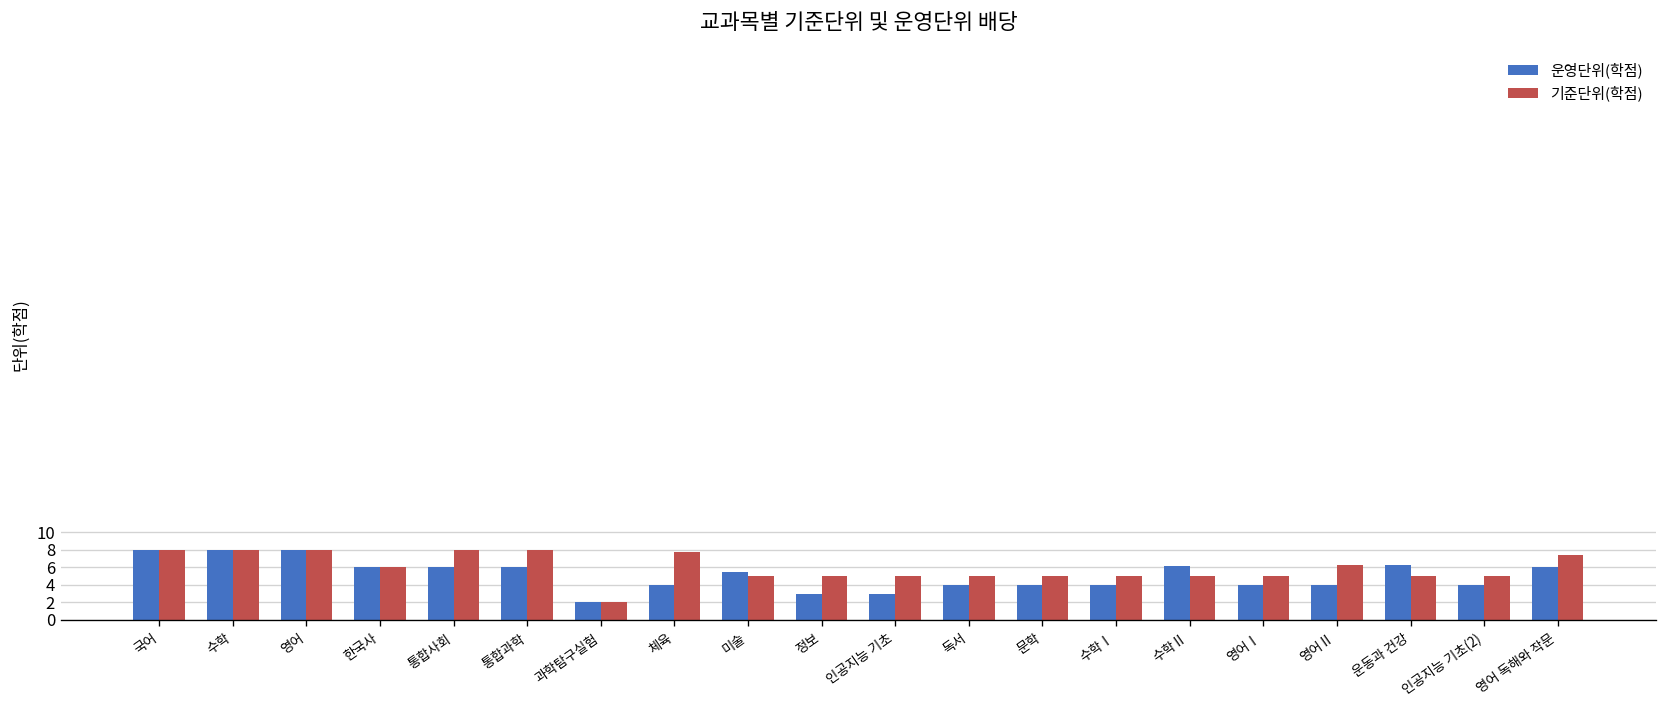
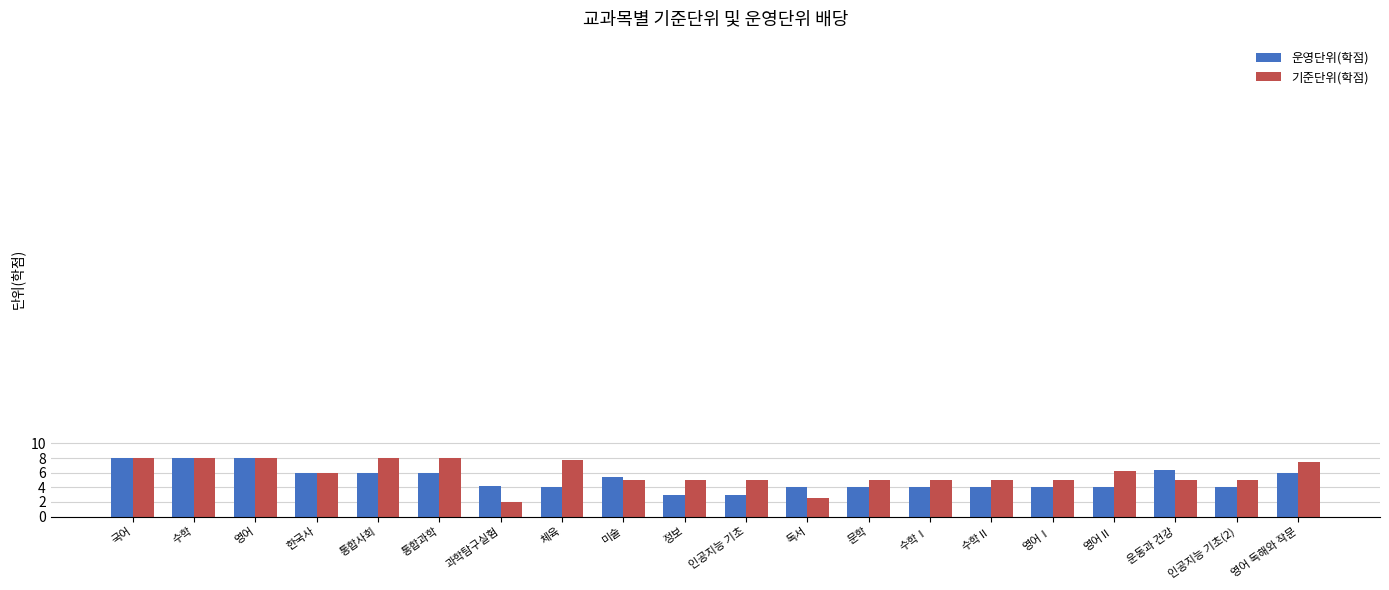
운영단위(학점), 과학탐구실험: 2 -> 4
기준단위(학점), 독서: 5 -> 3
운영단위(학점), 수학Ⅱ: 6 -> 4
